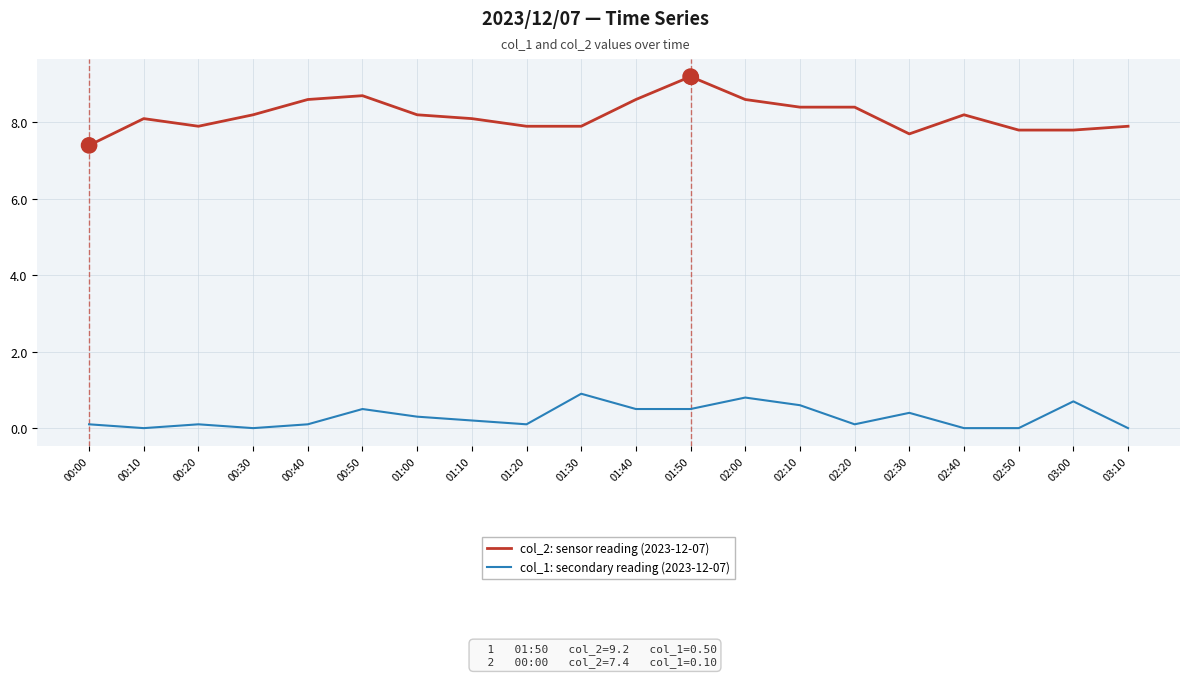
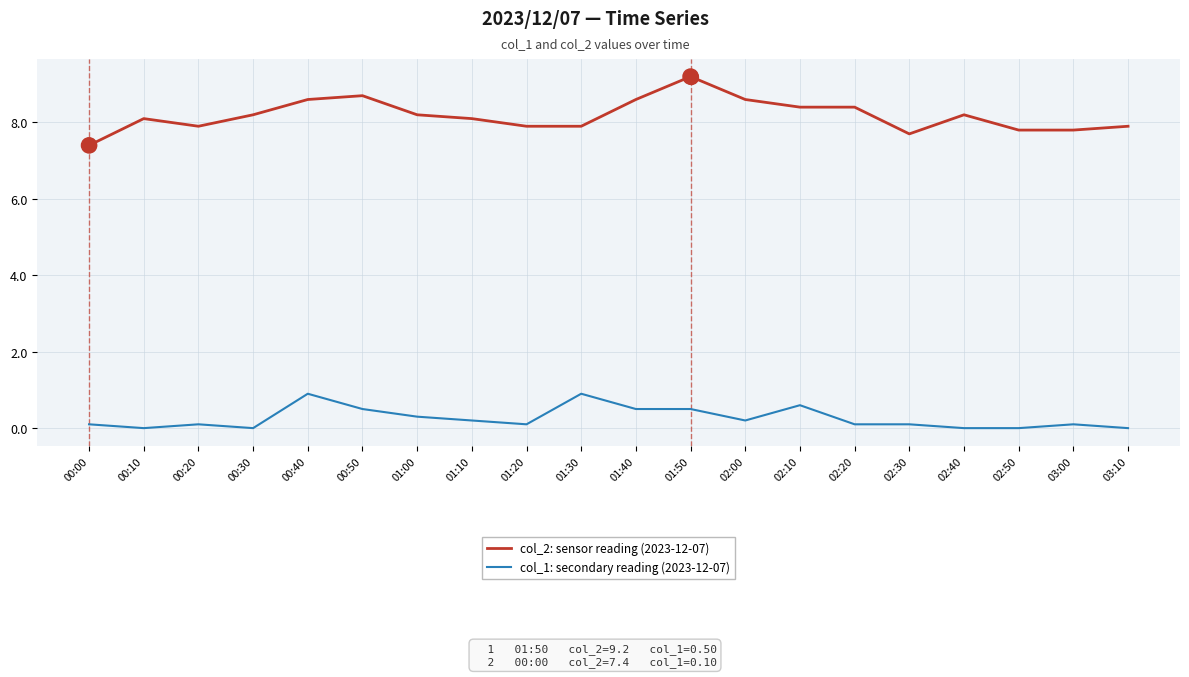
col_1: secondary reading (2023-12-07), 00:40: 0.1 -> 0.9
col_1: secondary reading (2023-12-07), 02:00: 0.8 -> 0.2
col_1: secondary reading (2023-12-07), 02:30: 0.4 -> 0.1
col_1: secondary reading (2023-12-07), 03:00: 0.7 -> 0.1
